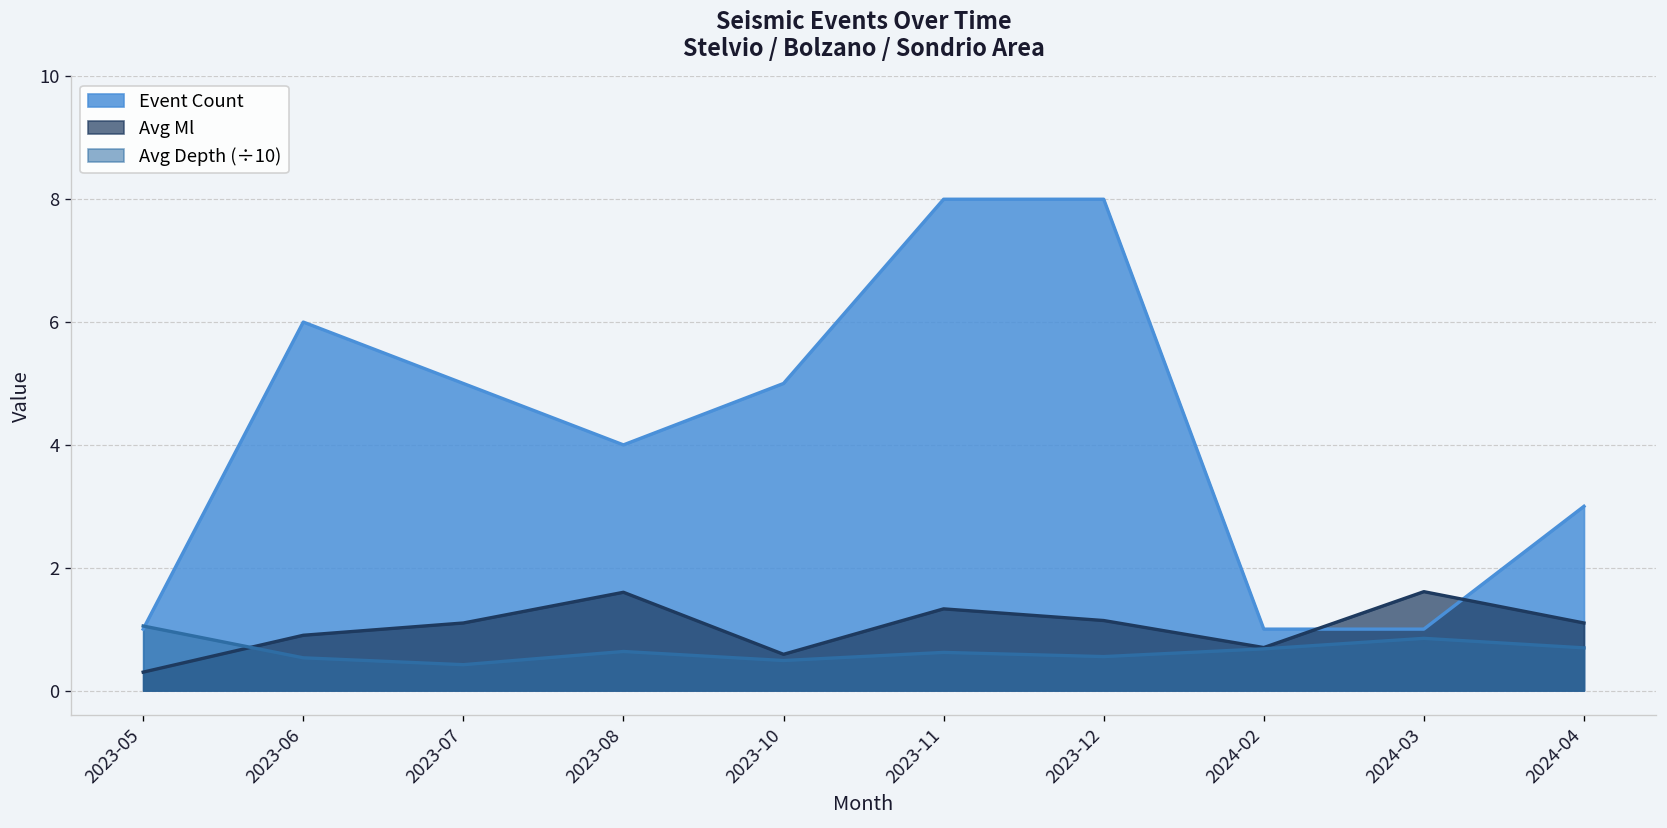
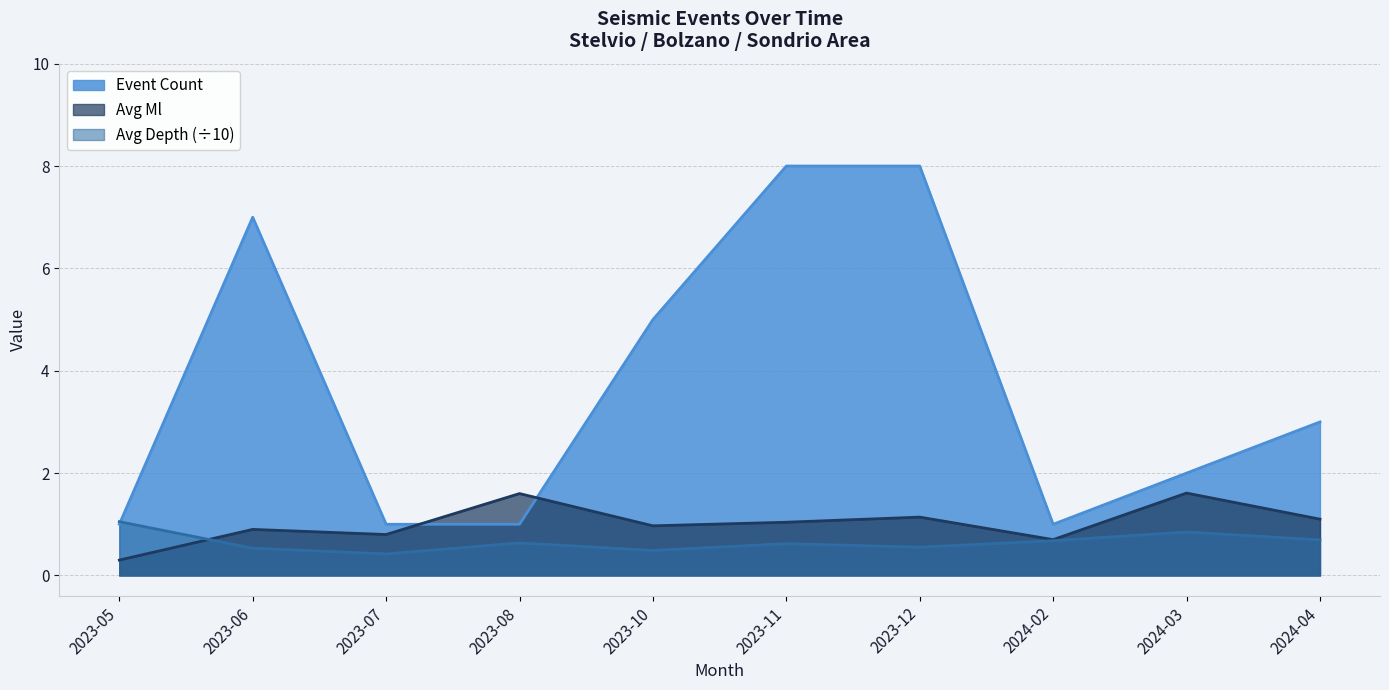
Event Count, 2023-06: 6 -> 7
Event Count, 2023-07: 5 -> 1
Avg Ml, 2023-07: 1.1 -> 0.8
Event Count, 2023-08: 4 -> 1
Avg Ml, 2023-10: 0.6 -> 1.0
Avg Ml, 2023-11: 1.3 -> 1.0
Event Count, 2024-03: 1 -> 2
